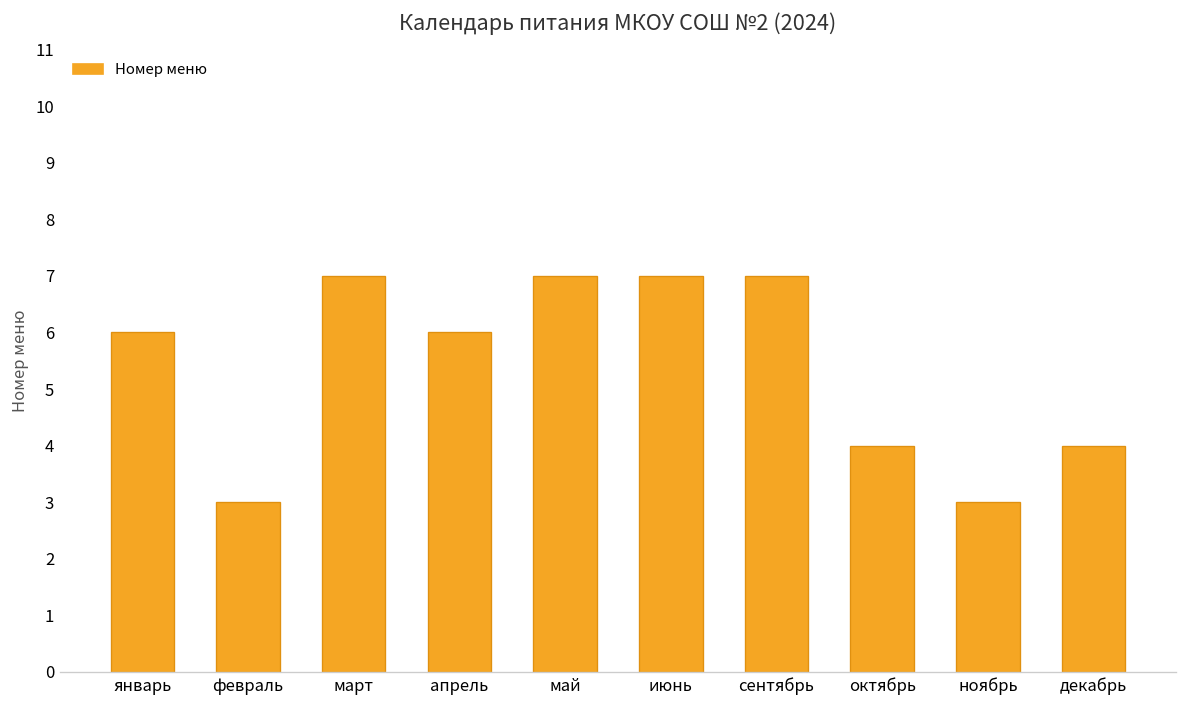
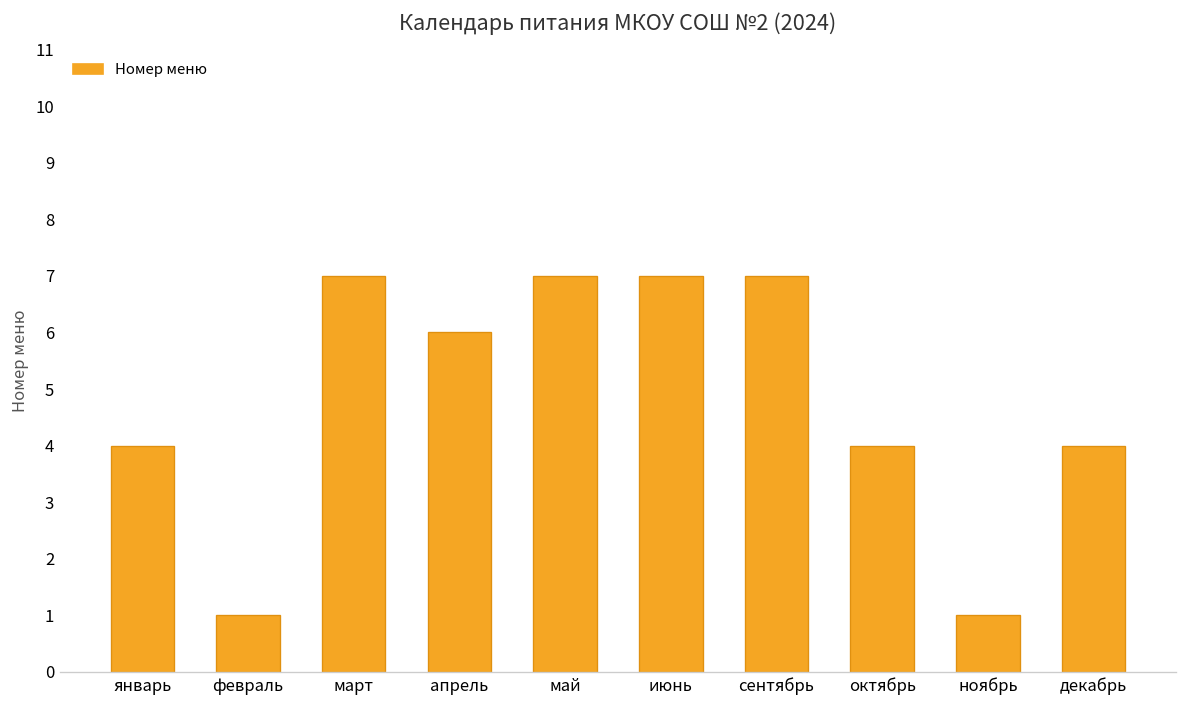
январь: 6 -> 4
февраль: 3 -> 1
ноябрь: 3 -> 1
